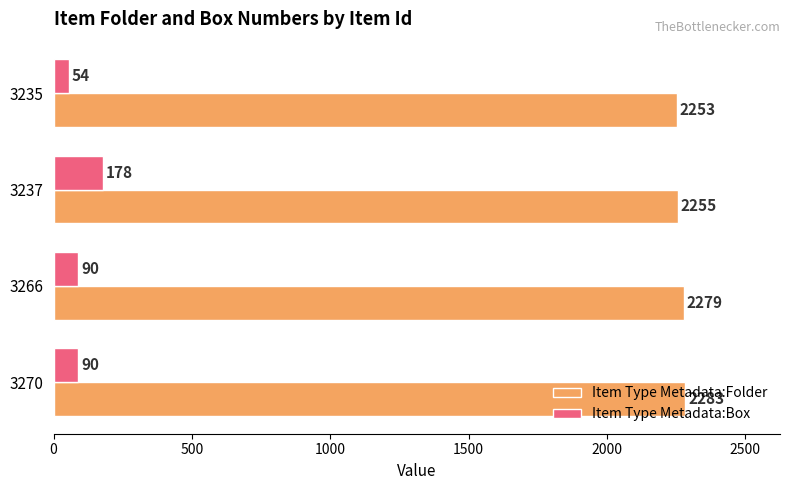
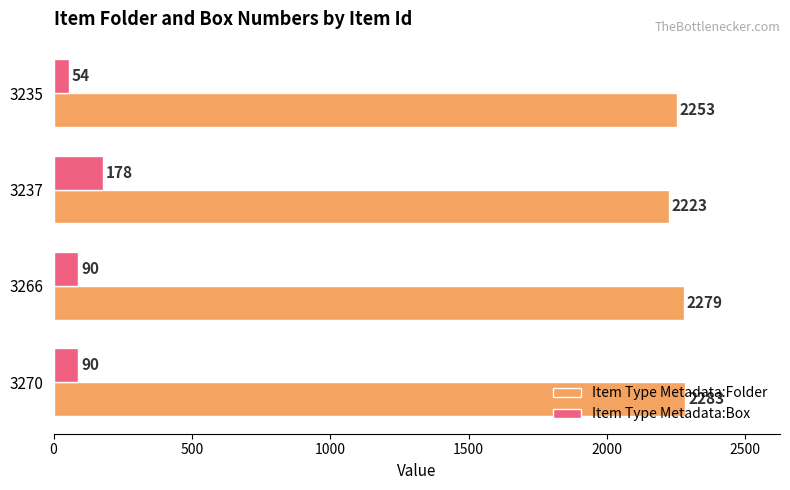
Item Type Metadata:Folder, 3237: 2255 -> 2223
